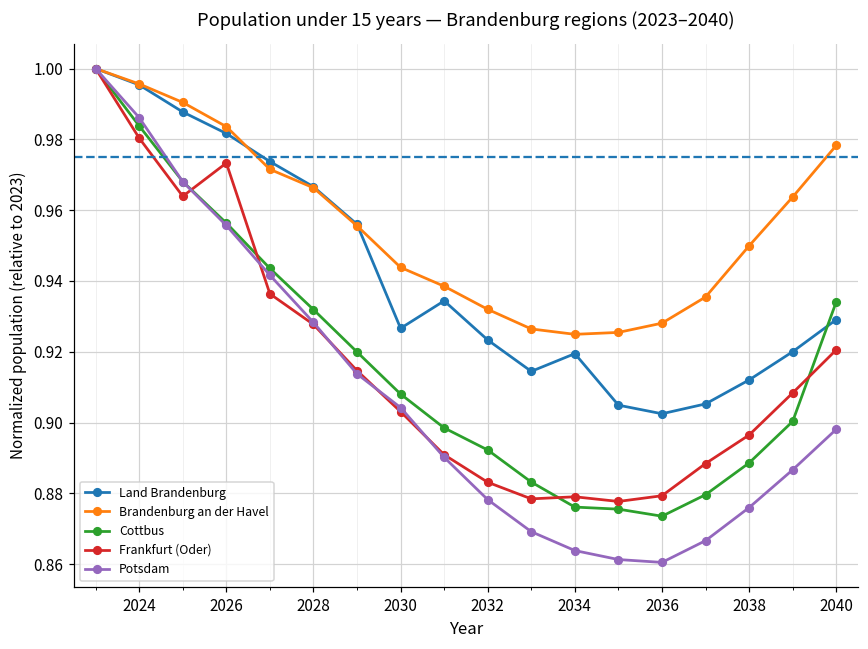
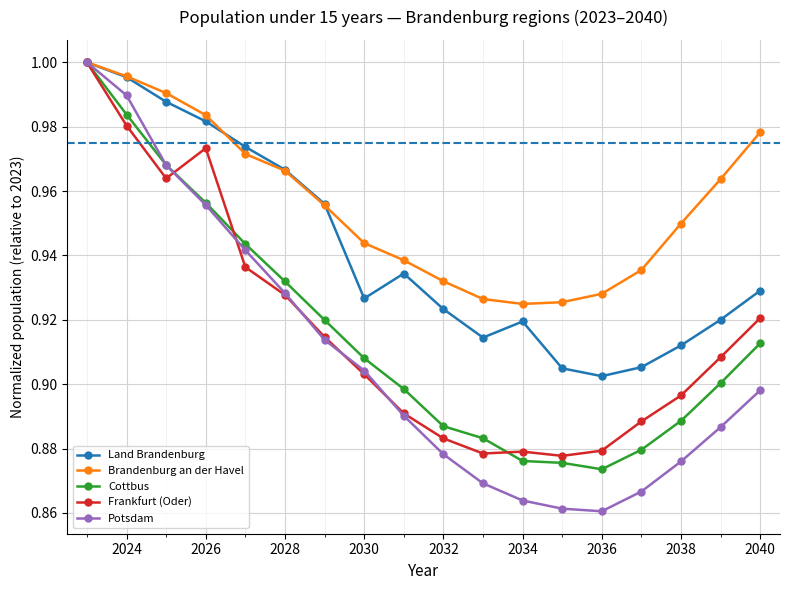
Potsdam, 2024: 0.986 -> 0.990
Cottbus, 2032: 0.892 -> 0.887
Cottbus, 2040: 0.934 -> 0.913
